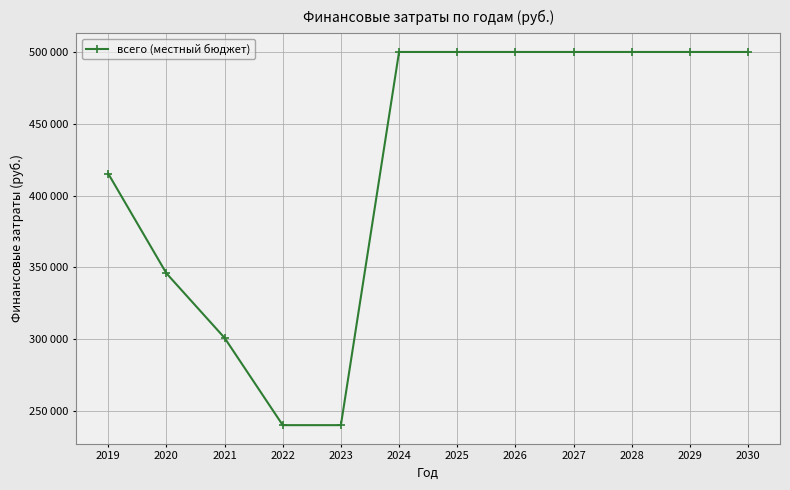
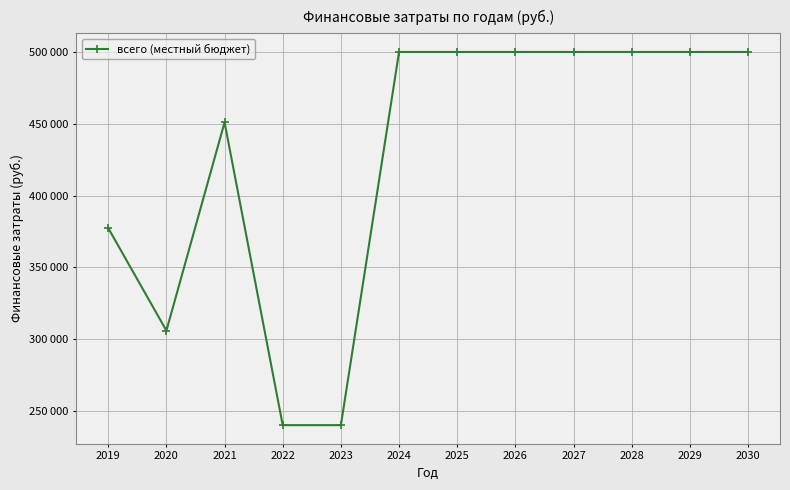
2019: 415000 -> 377000
2020: 346000 -> 306000
2021: 301000 -> 451000
